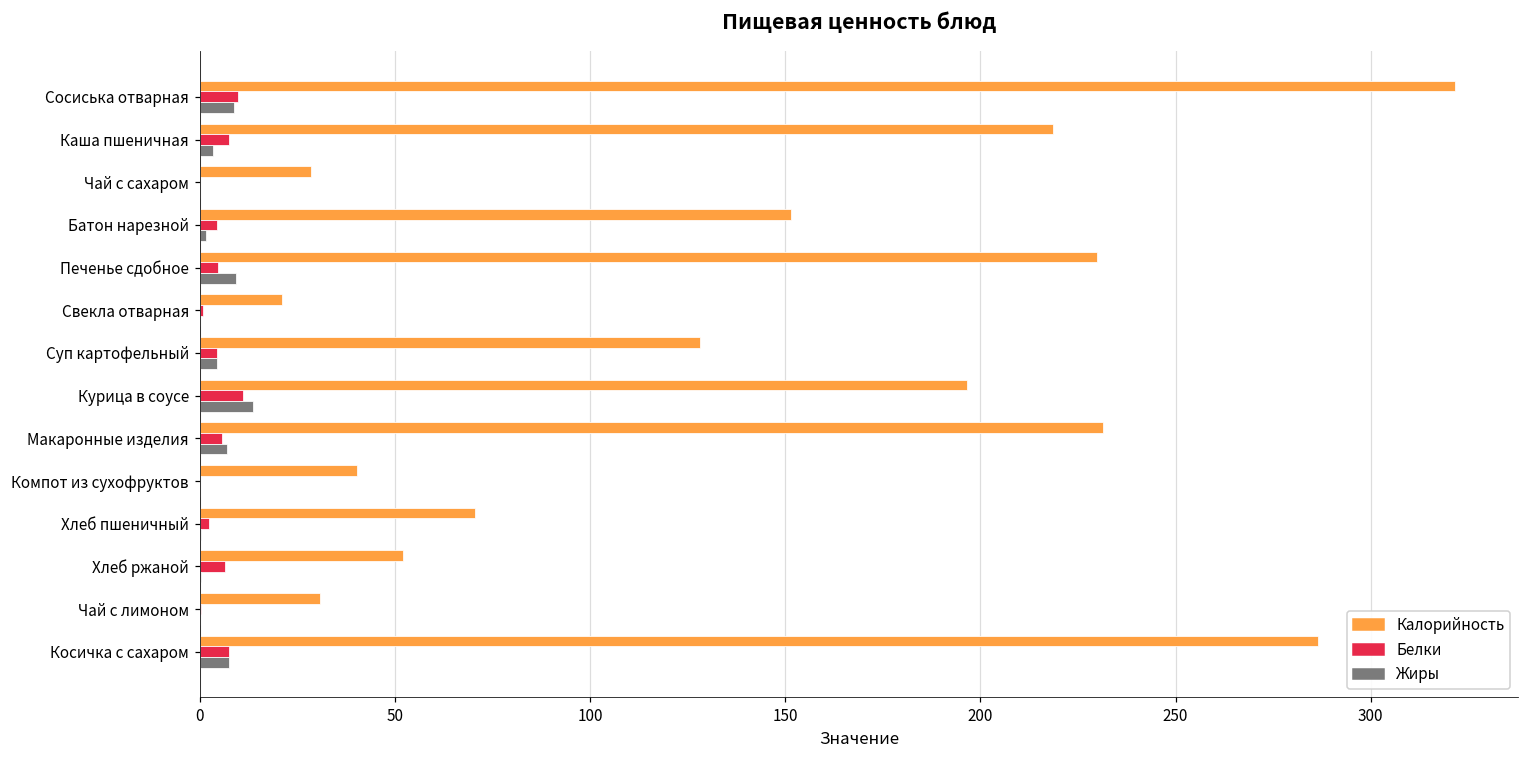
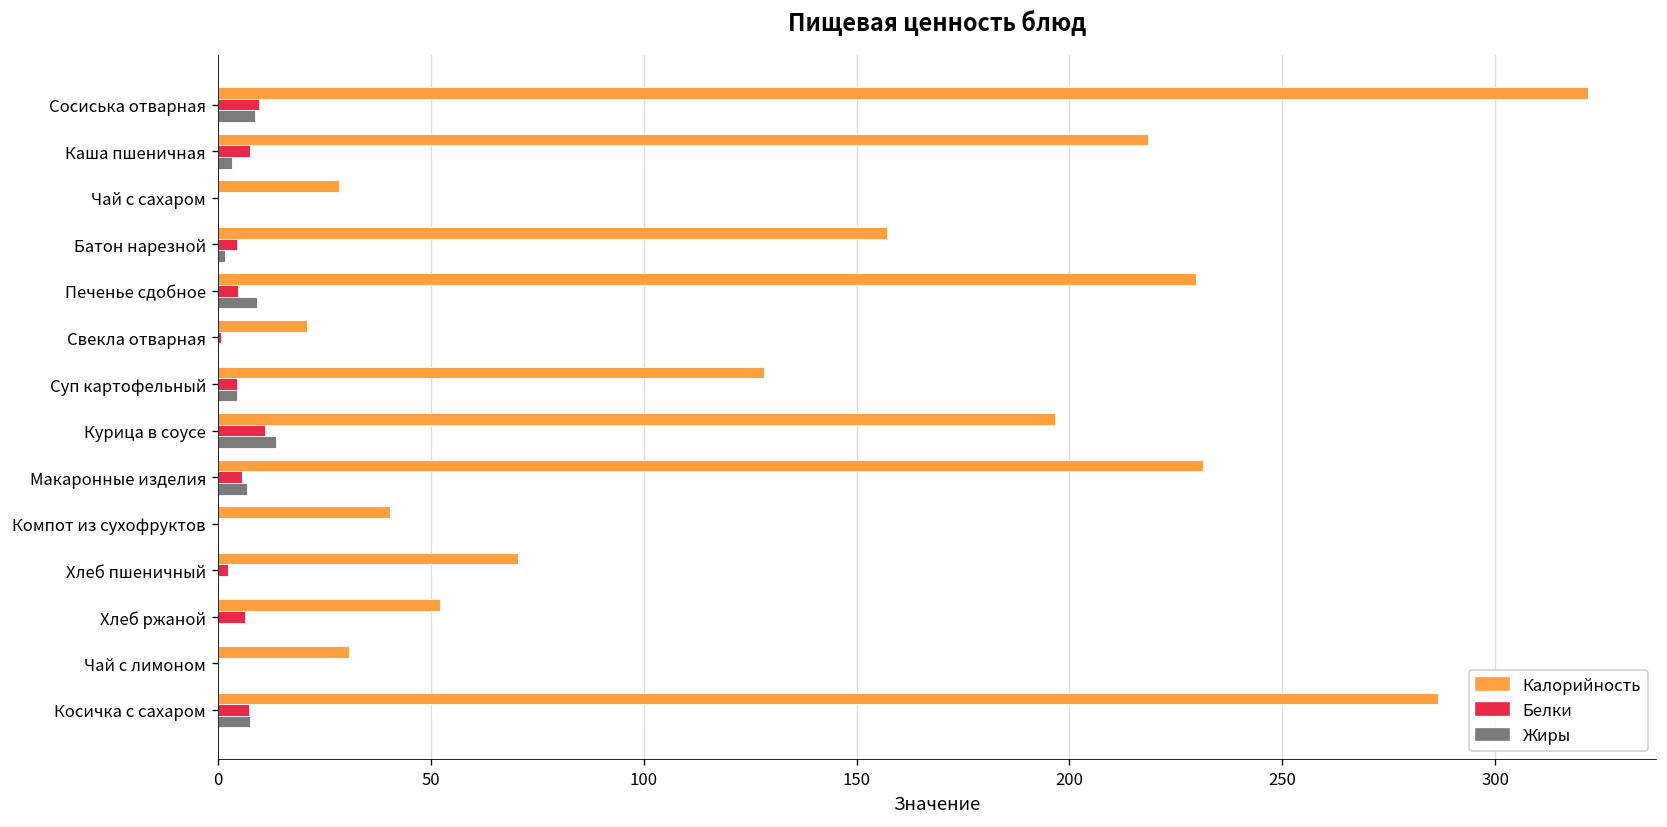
Калорийность, Батон нарезной: 151 -> 157
